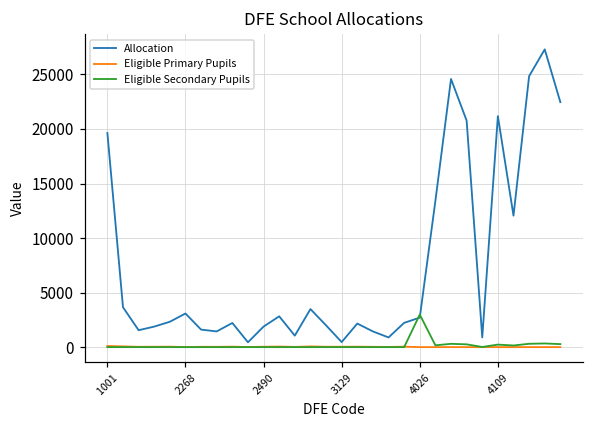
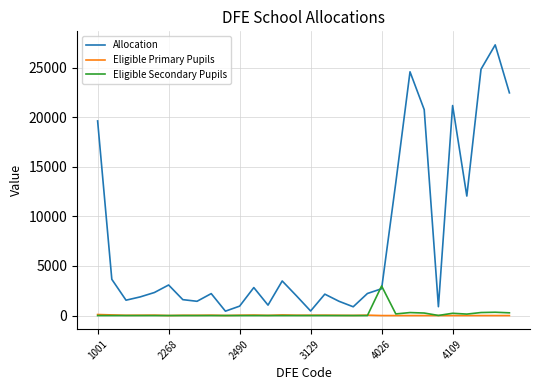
Allocation, 2490: 2000 -> 1000
